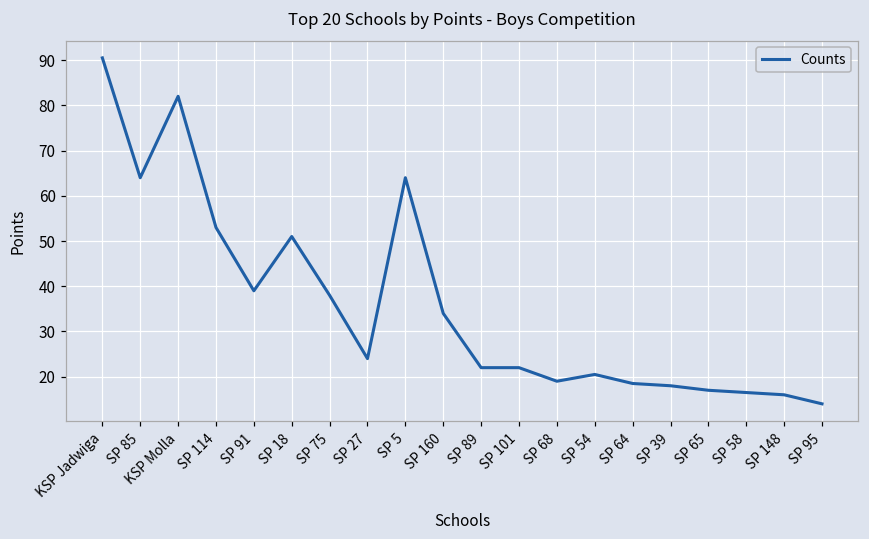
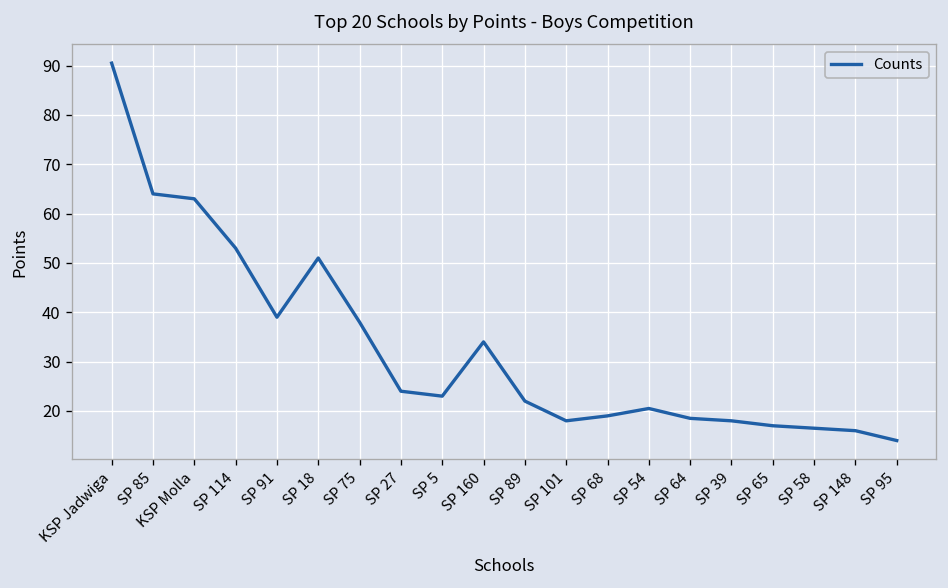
KSP Molla: 82 -> 63
SP 5: 64 -> 23
SP 101: 22 -> 18
